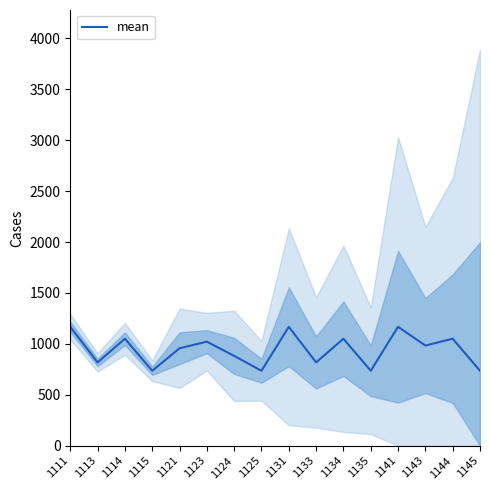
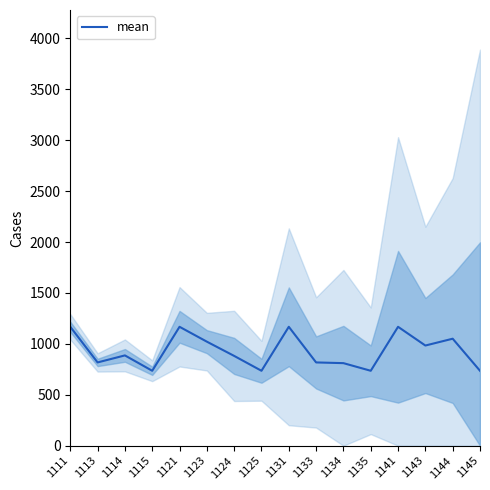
mean, 1114: 1050 -> 890
mean, 1121: 960 -> 1170
mean, 1134: 1050 -> 810
